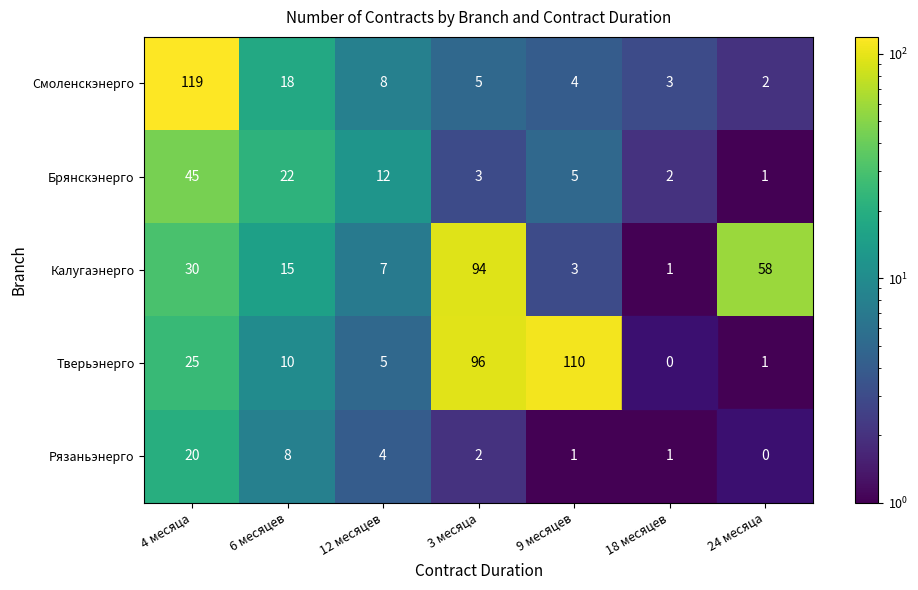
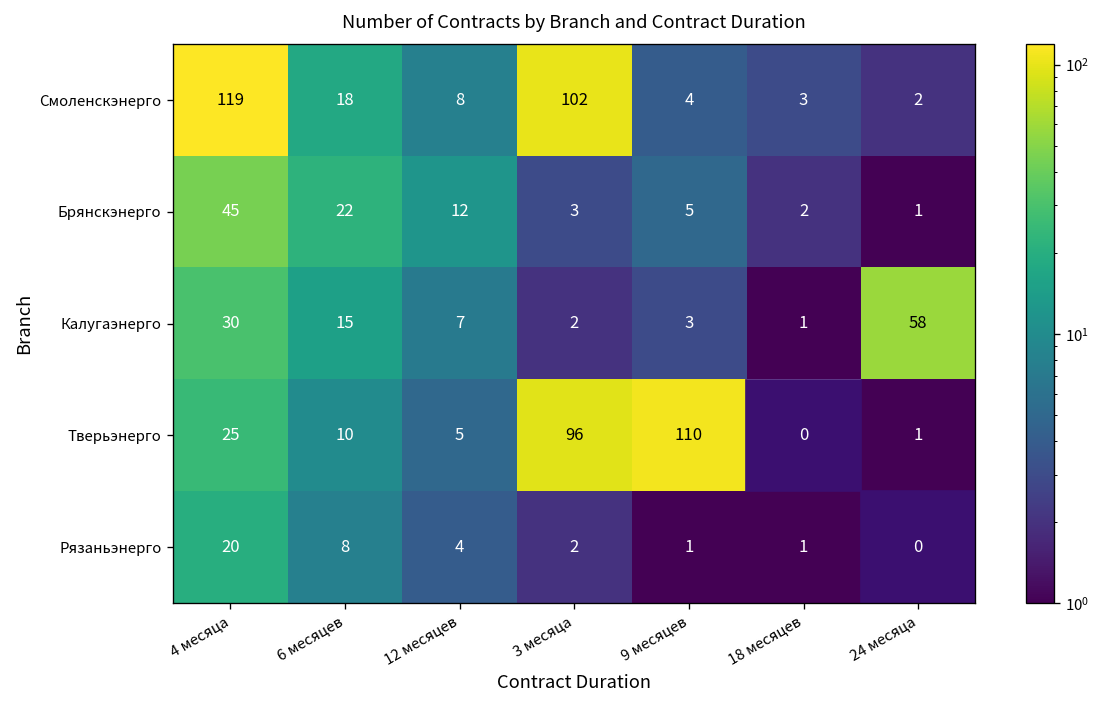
Смоленскэнерго, 3 месяца: 5 -> 102
Калугаэнерго, 3 месяца: 94 -> 2
